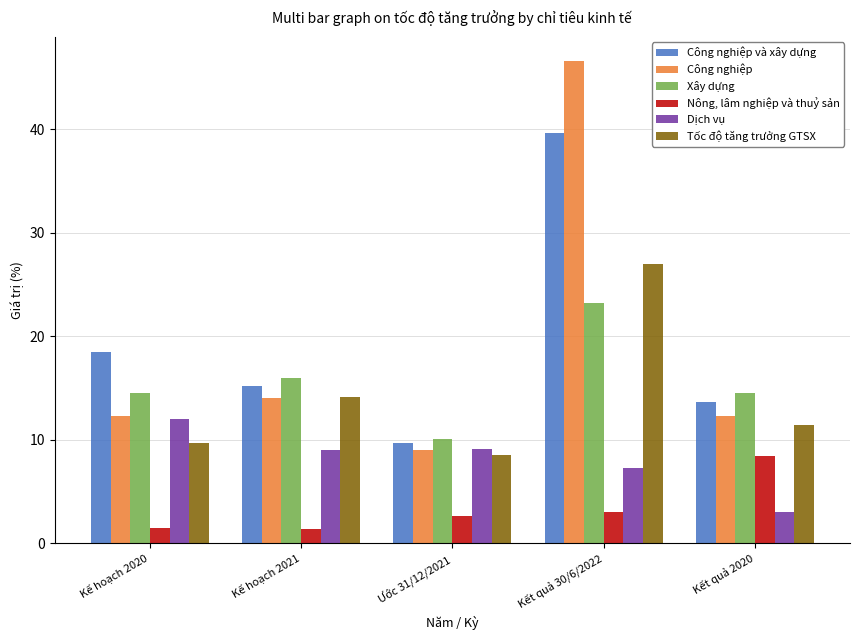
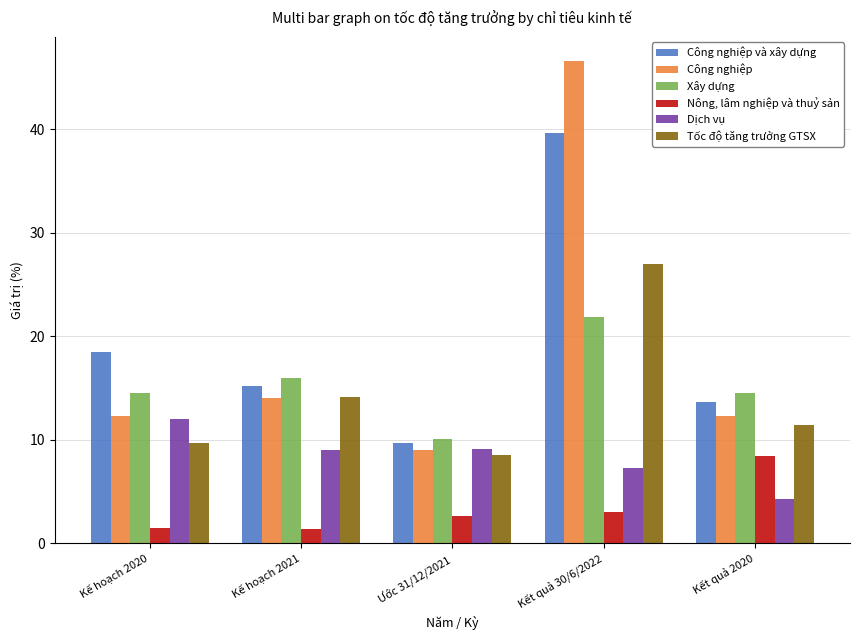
Xây dựng, Kết quả 30/6/2022: 23.2 -> 21.9
Dịch vụ, Kết quả 2020: 3.0 -> 4.3
